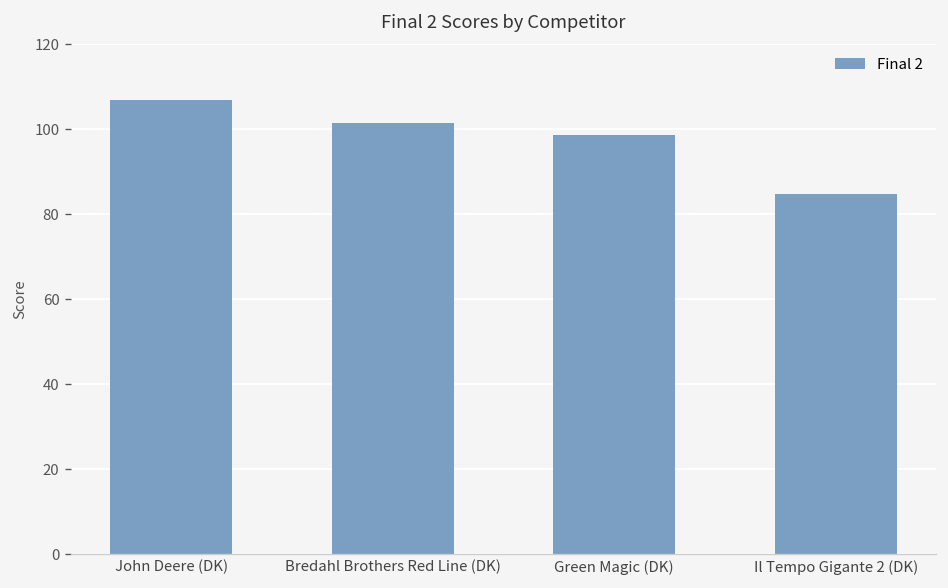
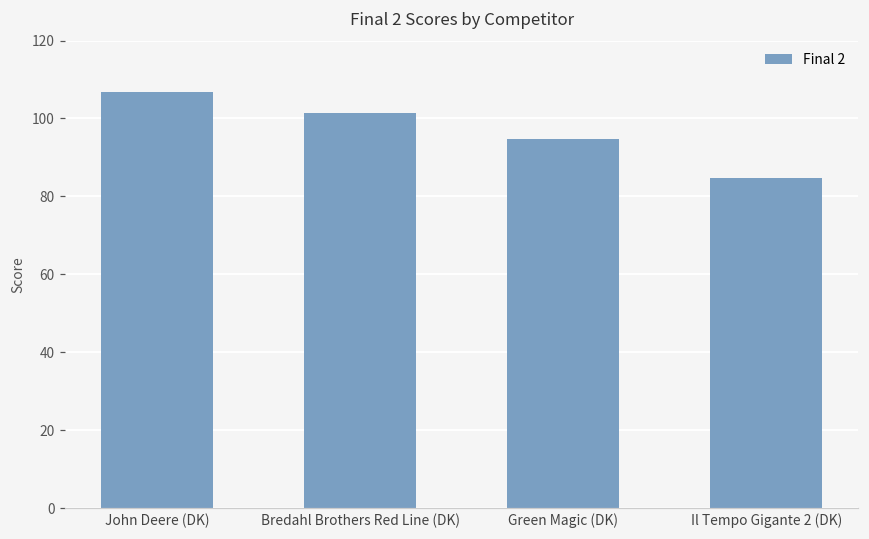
Green Magic (DK): 99 -> 95
